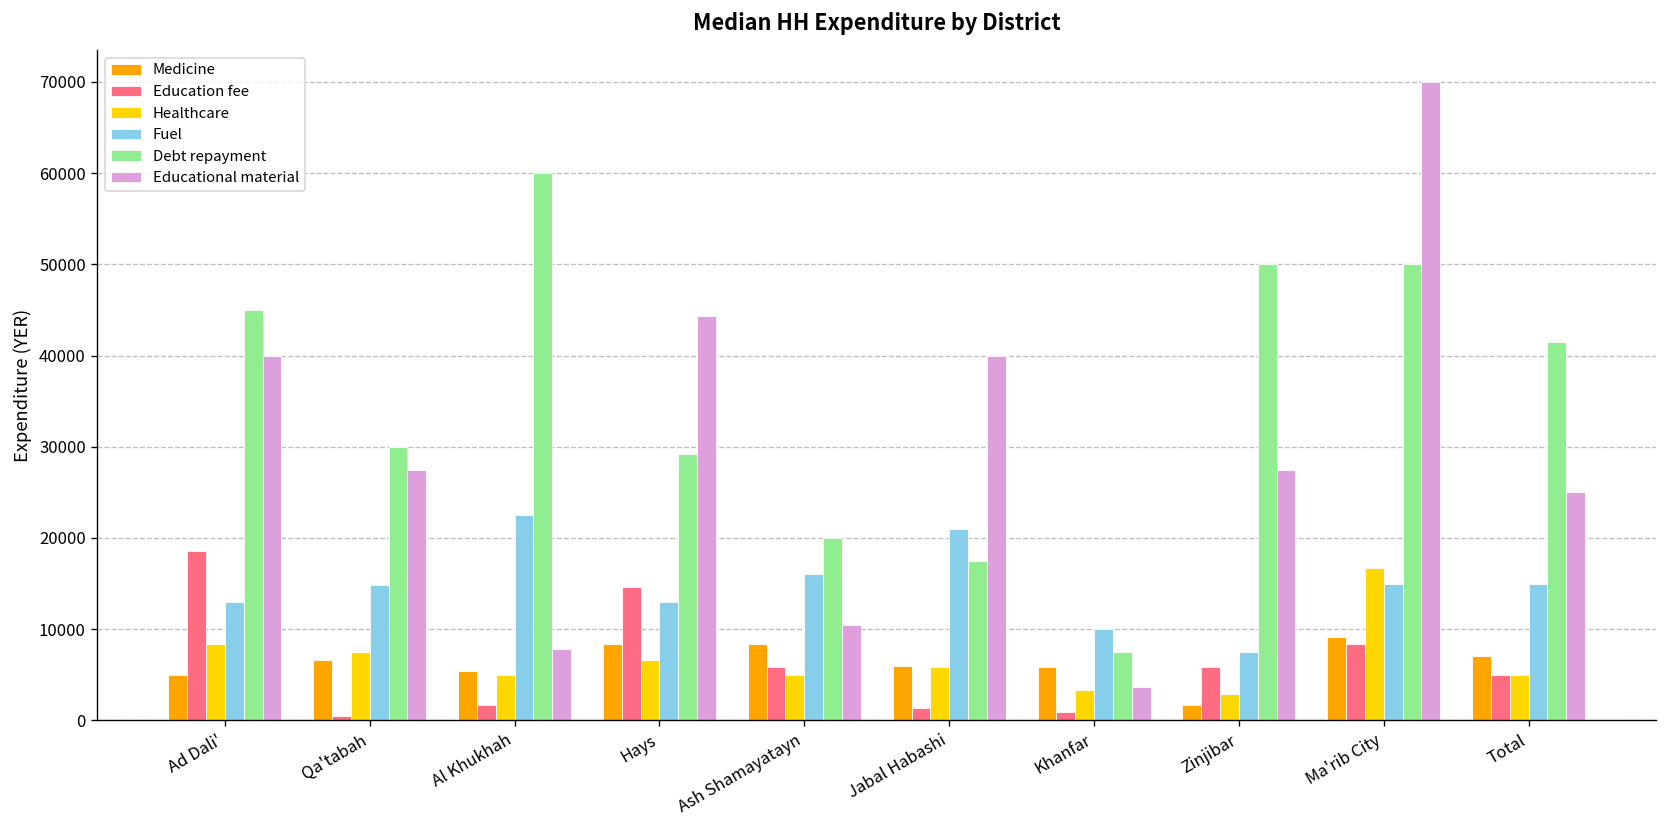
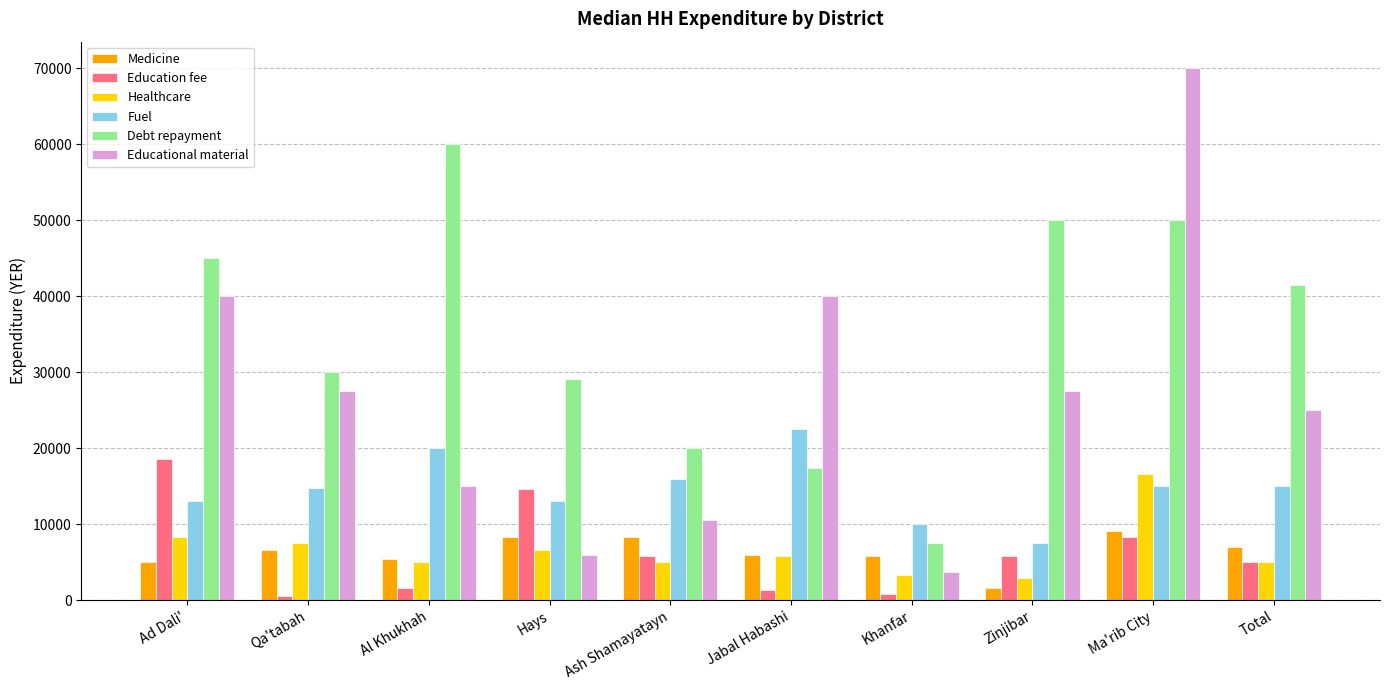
Fuel, Al Khukhah: 23000 -> 20000
Educational material, Al Khukhah: 8000 -> 15000
Educational material, Hays: 44000 -> 6000
Fuel, Jabal Habashi: 21000 -> 23000
